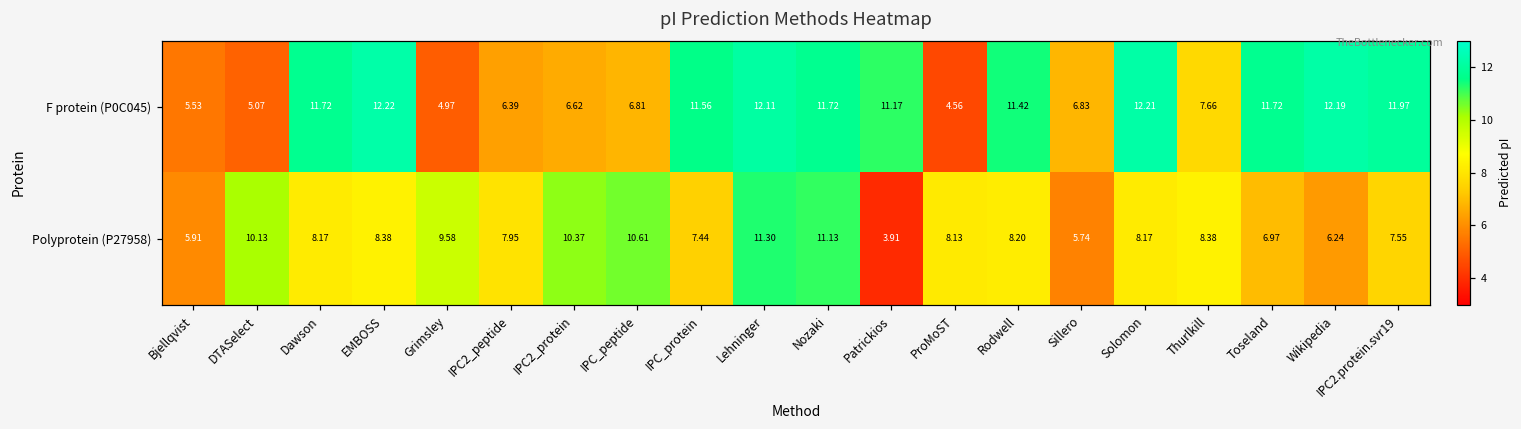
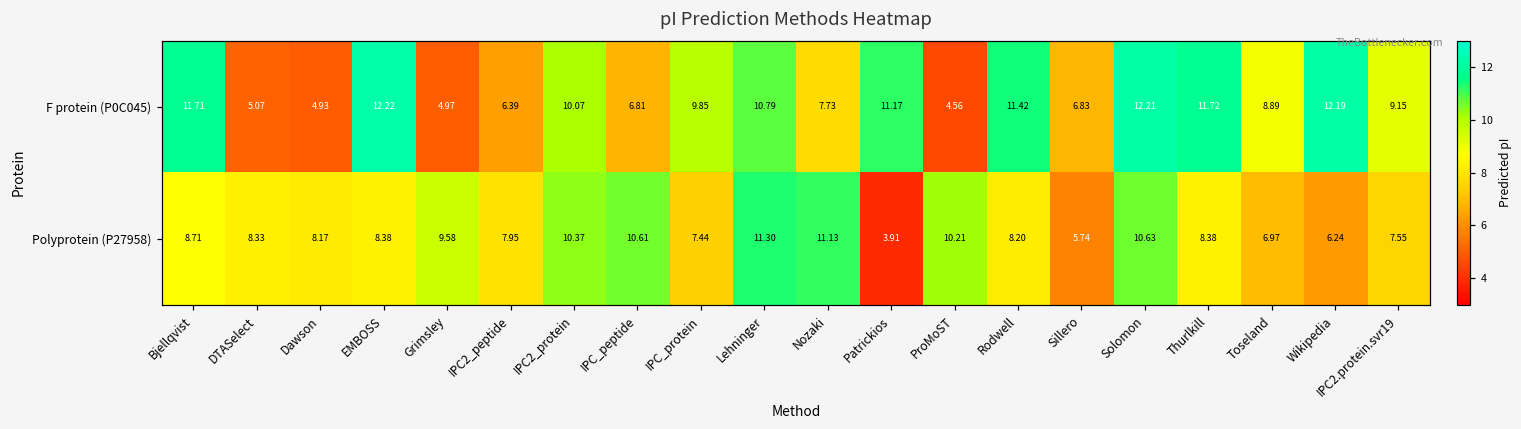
F protein (P0C045), Bjellqvist: 5.53 -> 11.71
F protein (P0C045), Dawson: 11.72 -> 4.93
F protein (P0C045), IPC2_protein: 6.62 -> 10.07
F protein (P0C045), IPC_protein: 11.56 -> 9.85
F protein (P0C045), Lehninger: 12.11 -> 10.79
F protein (P0C045), Nozaki: 11.72 -> 7.73
F protein (P0C045), Thurlkill: 7.66 -> 11.72
F protein (P0C045), Toseland: 11.72 -> 8.89
F protein (P0C045), IPC2.protein.svr19: 11.97 -> 9.15
Polyprotein (P27958), Bjellqvist: 5.91 -> 8.71
Polyprotein (P27958), DTASelect: 10.13 -> 8.33
Polyprotein (P27958), ProMoST: 8.13 -> 10.21
Polyprotein (P27958), Solomon: 8.17 -> 10.63
